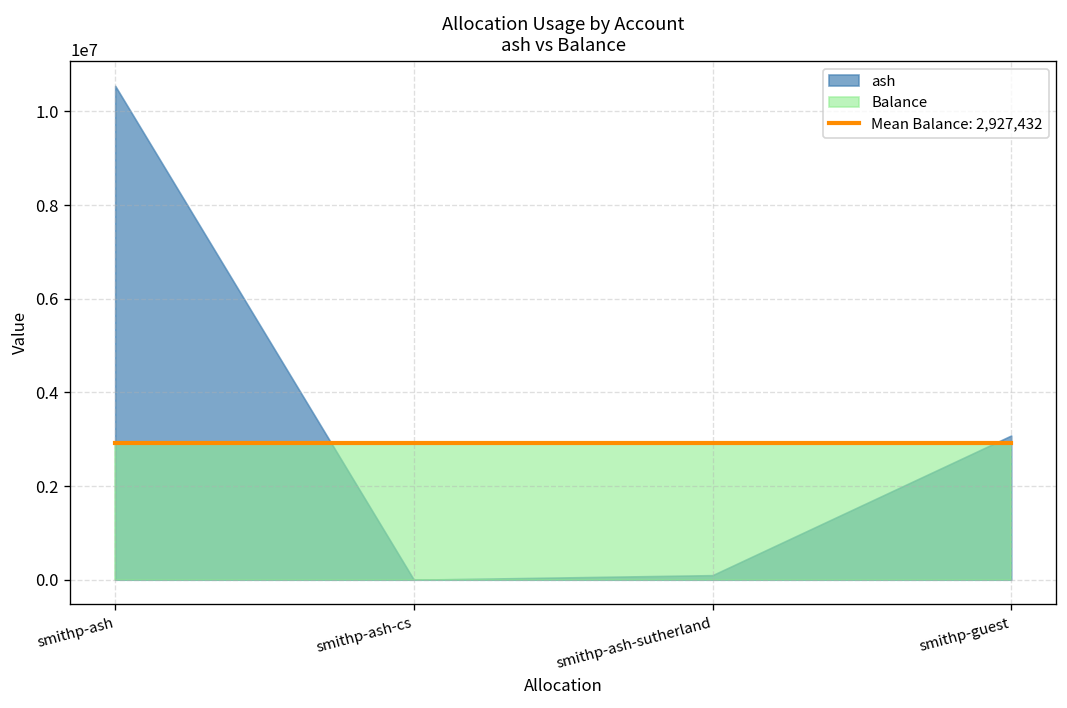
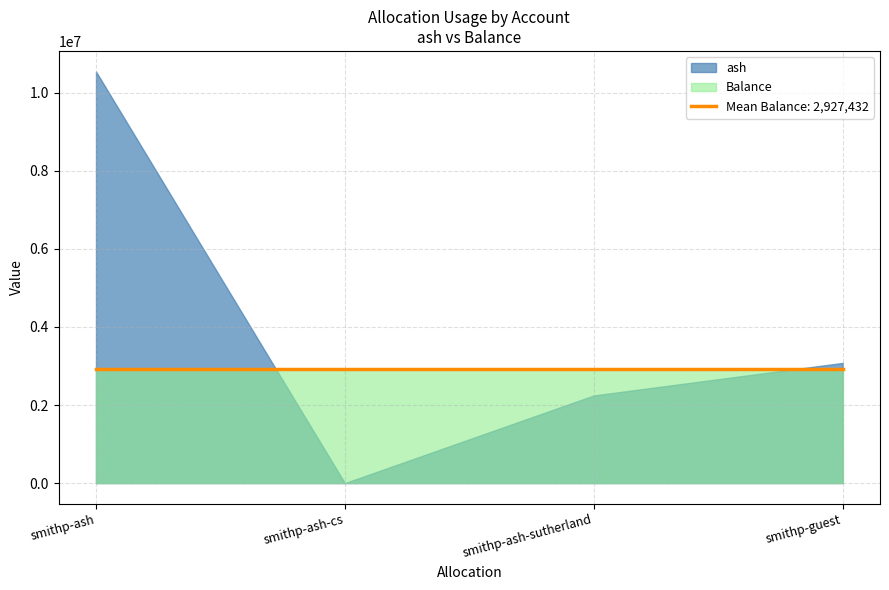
ash, smithp-ash-sutherland: 100000 -> 2200000
